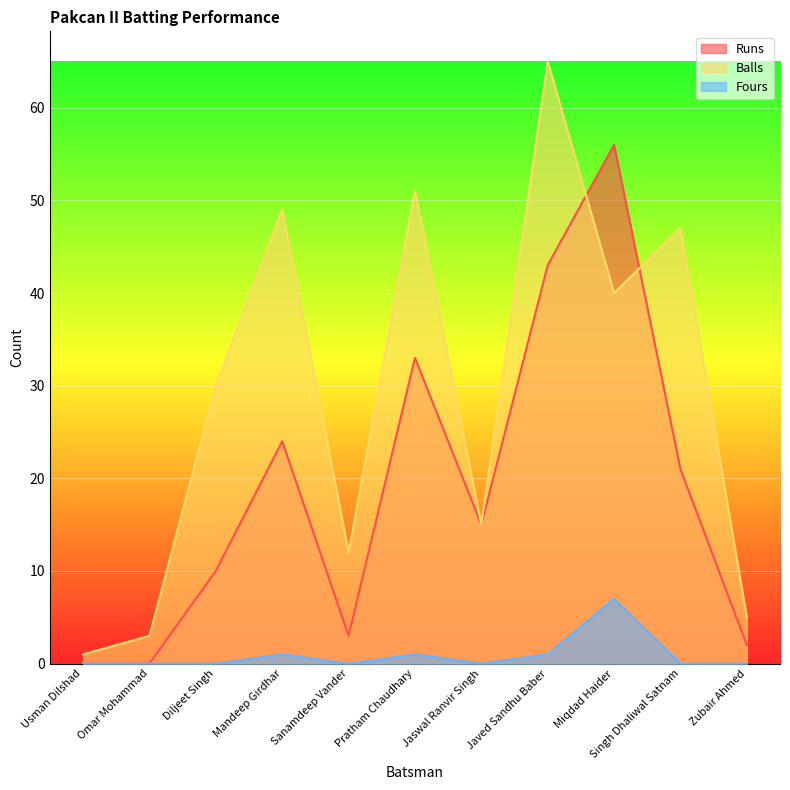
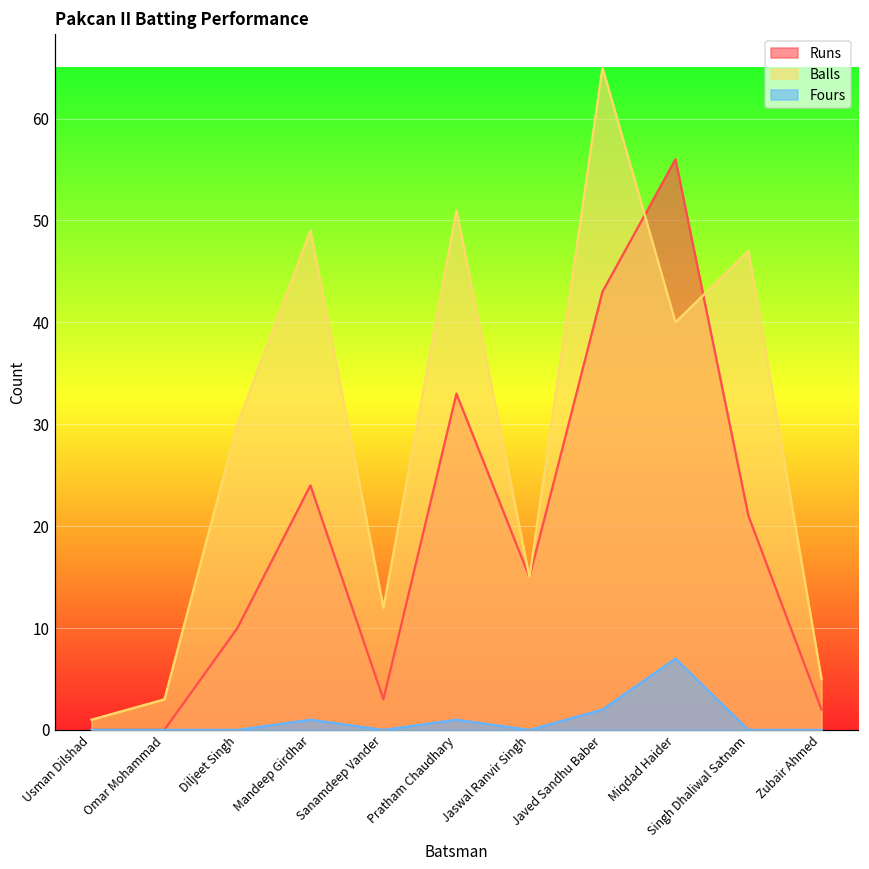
Fours, Javed Sandhu Baber: 1 -> 2
